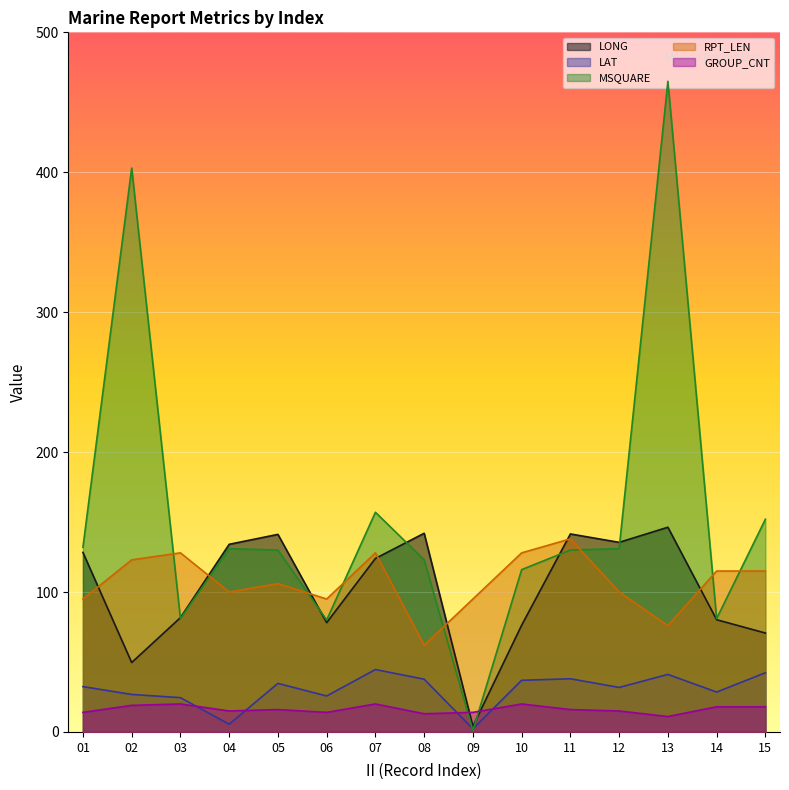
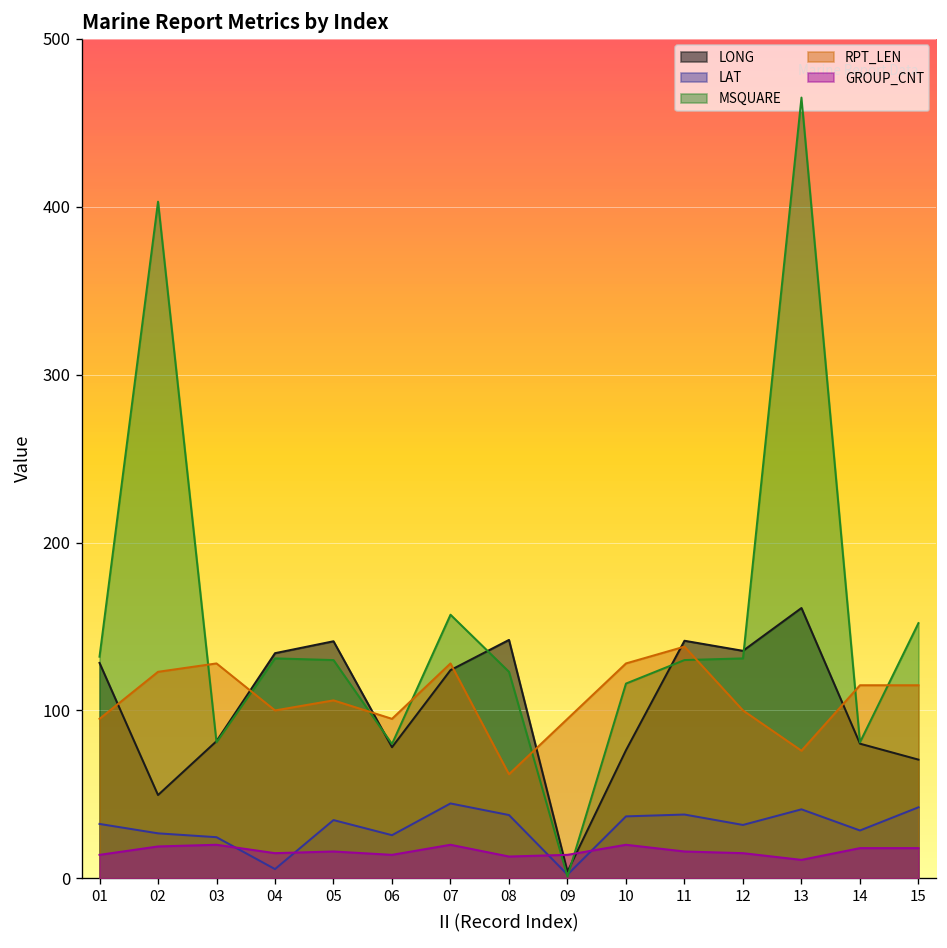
LONG, 13: 146 -> 161
